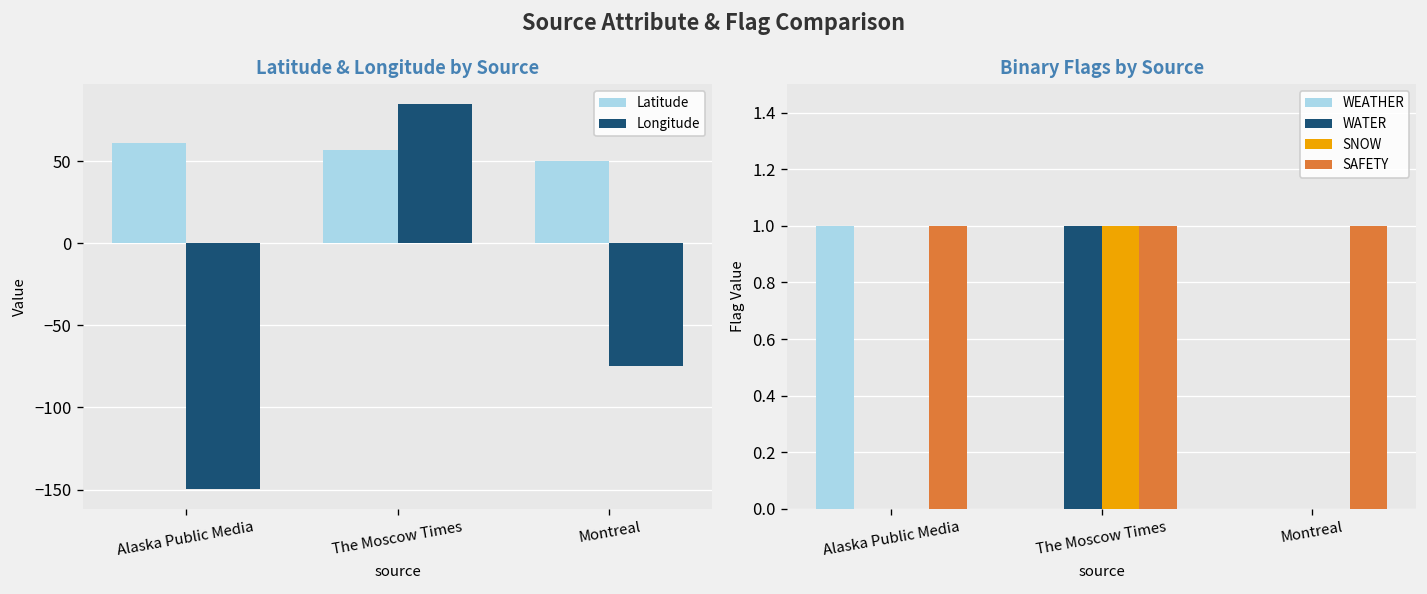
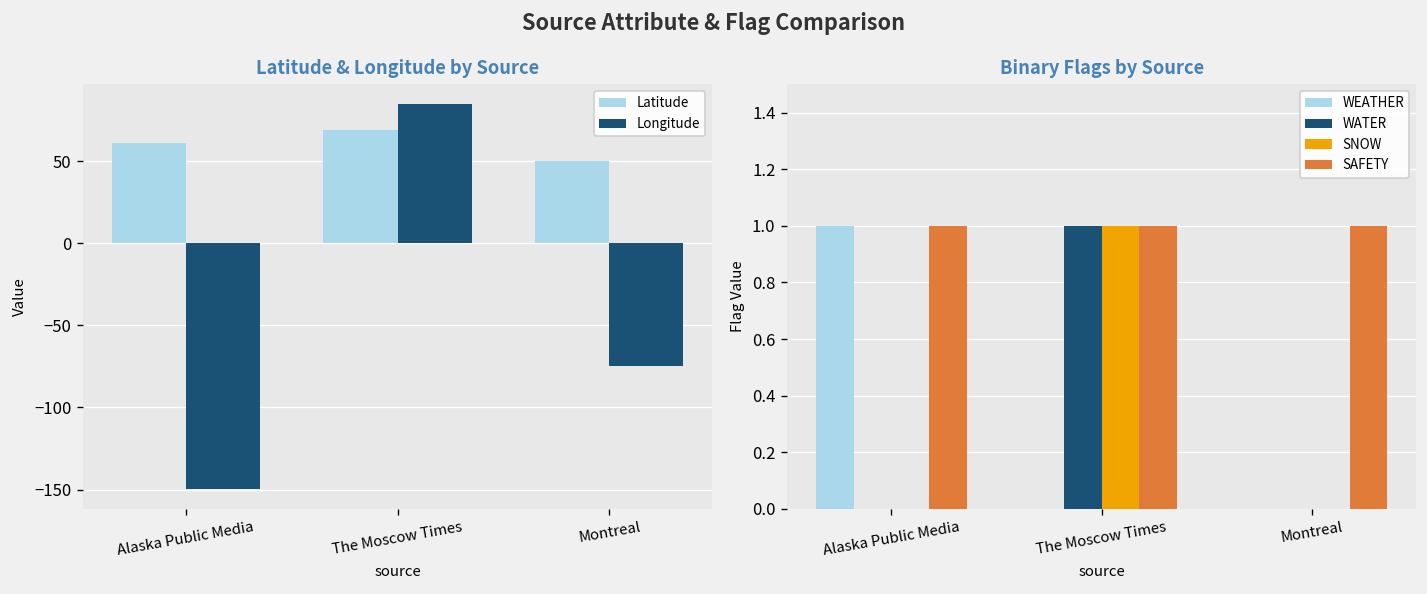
Latitude & Longitude by Source, Latitude, The Moscow Times: 57 -> 69
